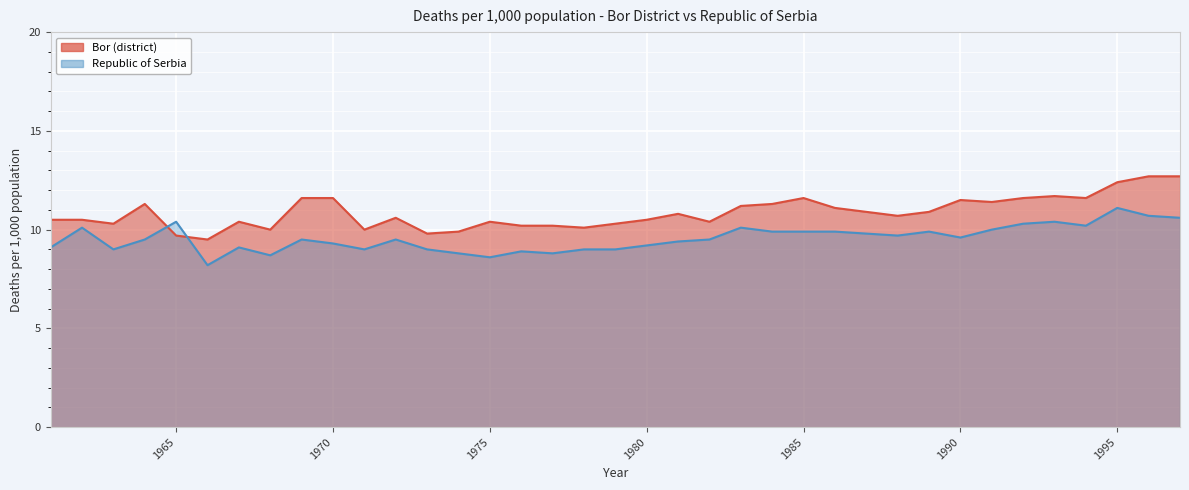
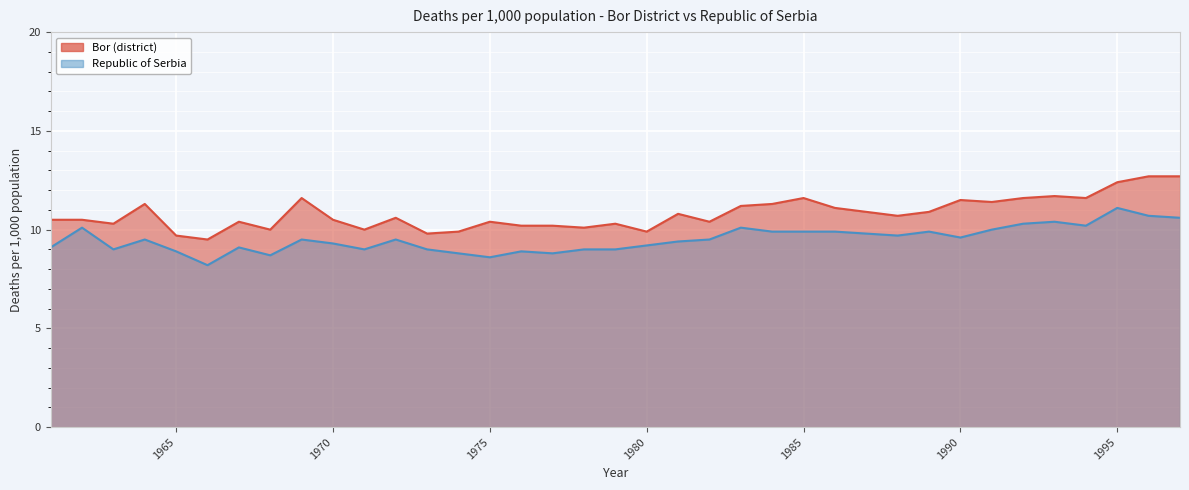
Republic of Serbia, 1965: 10.4 -> 8.9
Bor (district), 1970: 11.6 -> 10.5
Bor (district), 1980: 10.5 -> 9.9
